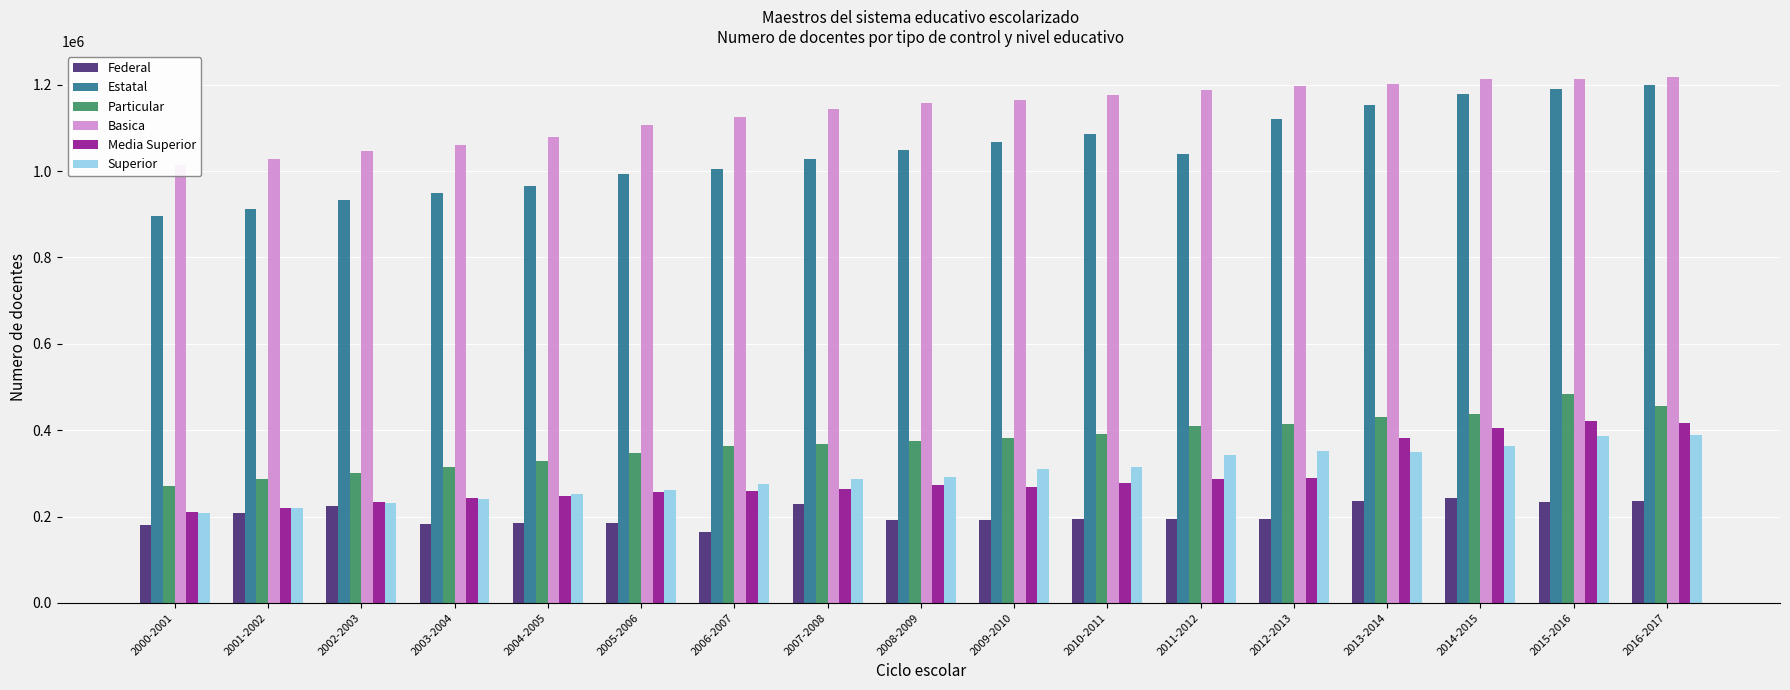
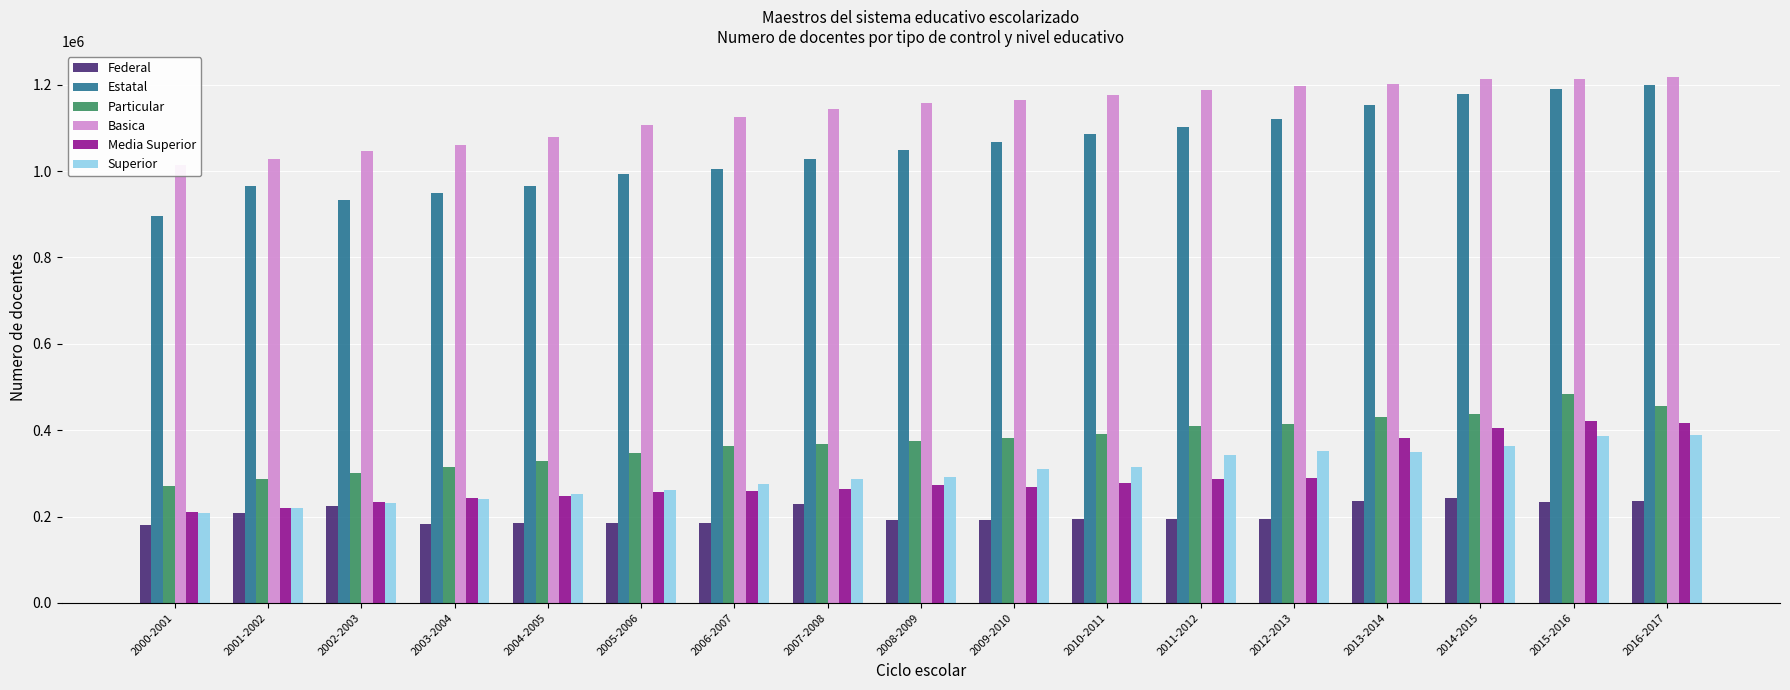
Estatal, 2001-2002: 910000 -> 970000
Federal, 2006-2007: 170000 -> 180000
Estatal, 2011-2012: 1040000 -> 1100000
